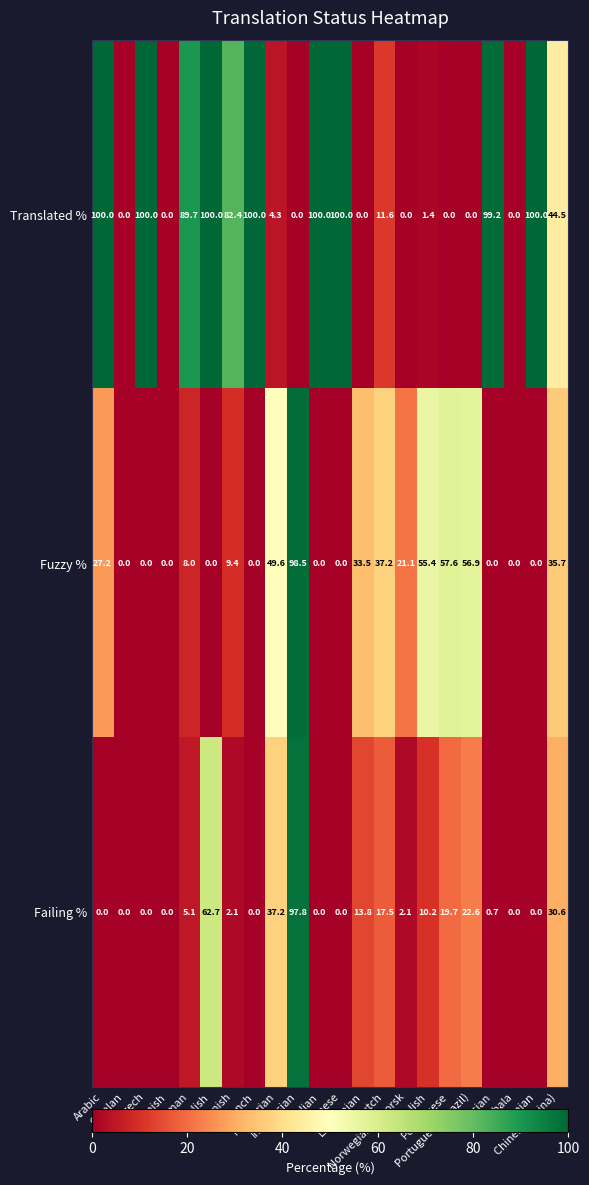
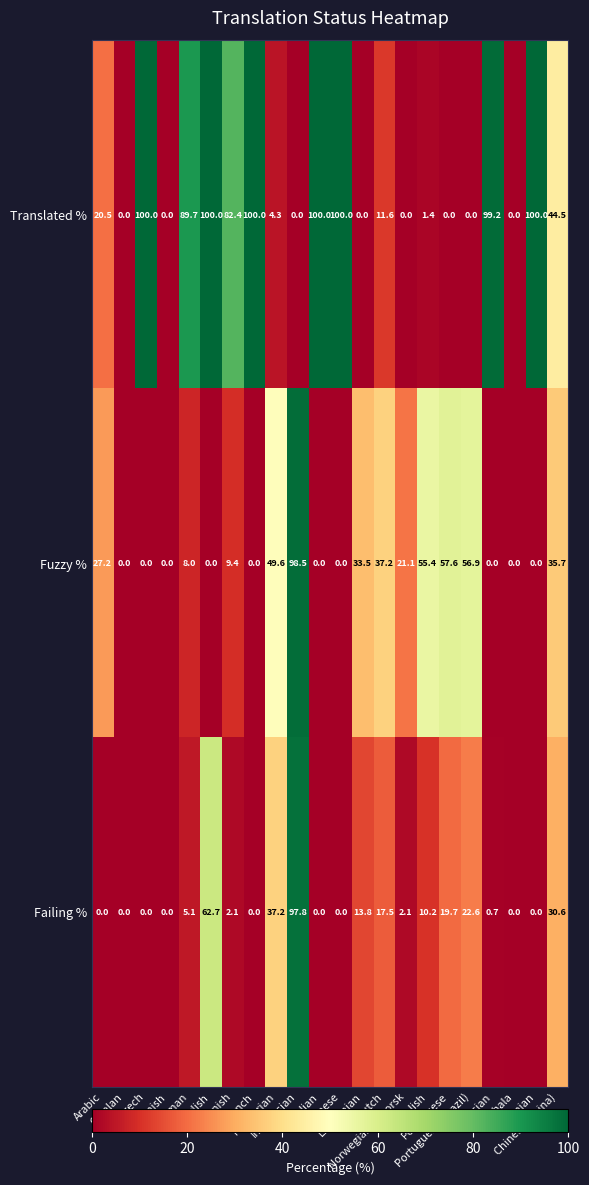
Translated %, Arabic: 100.0 -> 20.5
